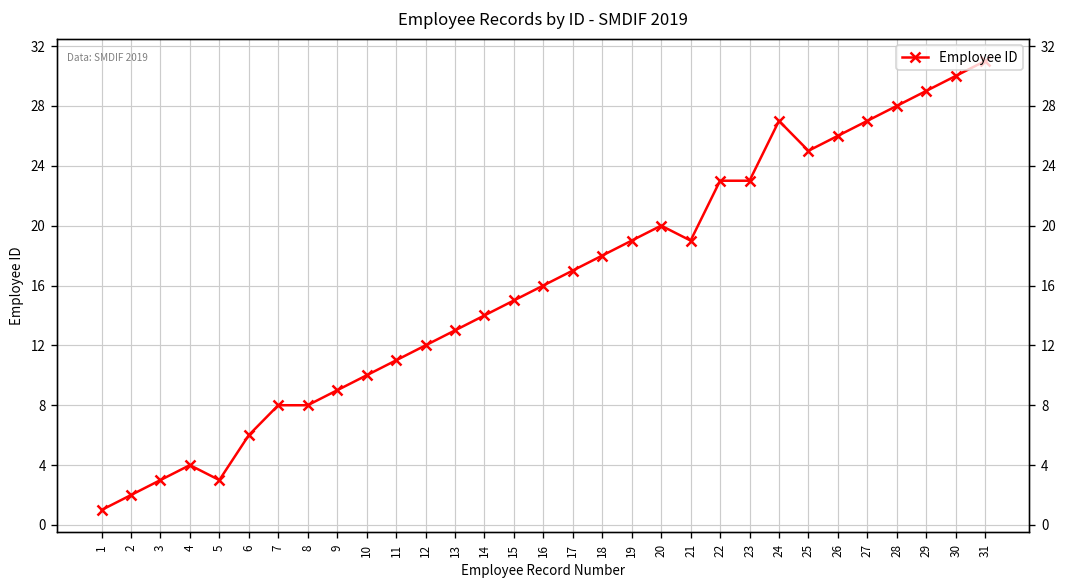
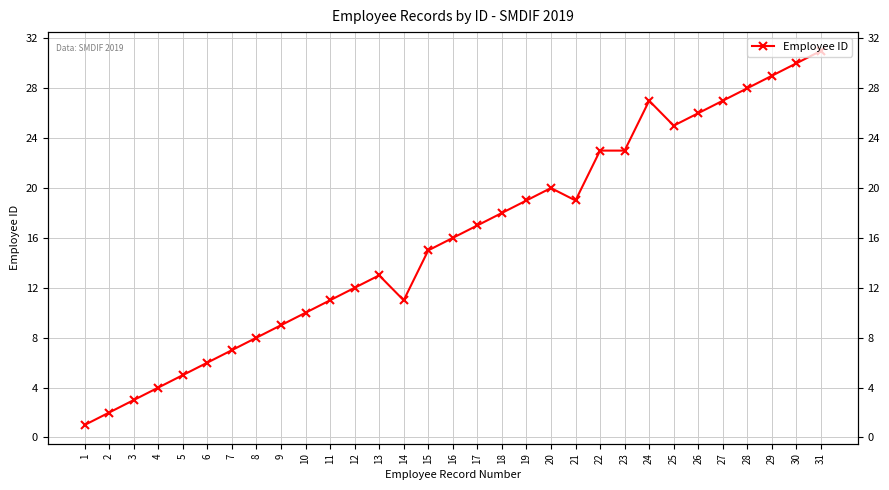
5: 3 -> 5
7: 8 -> 7
14: 14 -> 11
